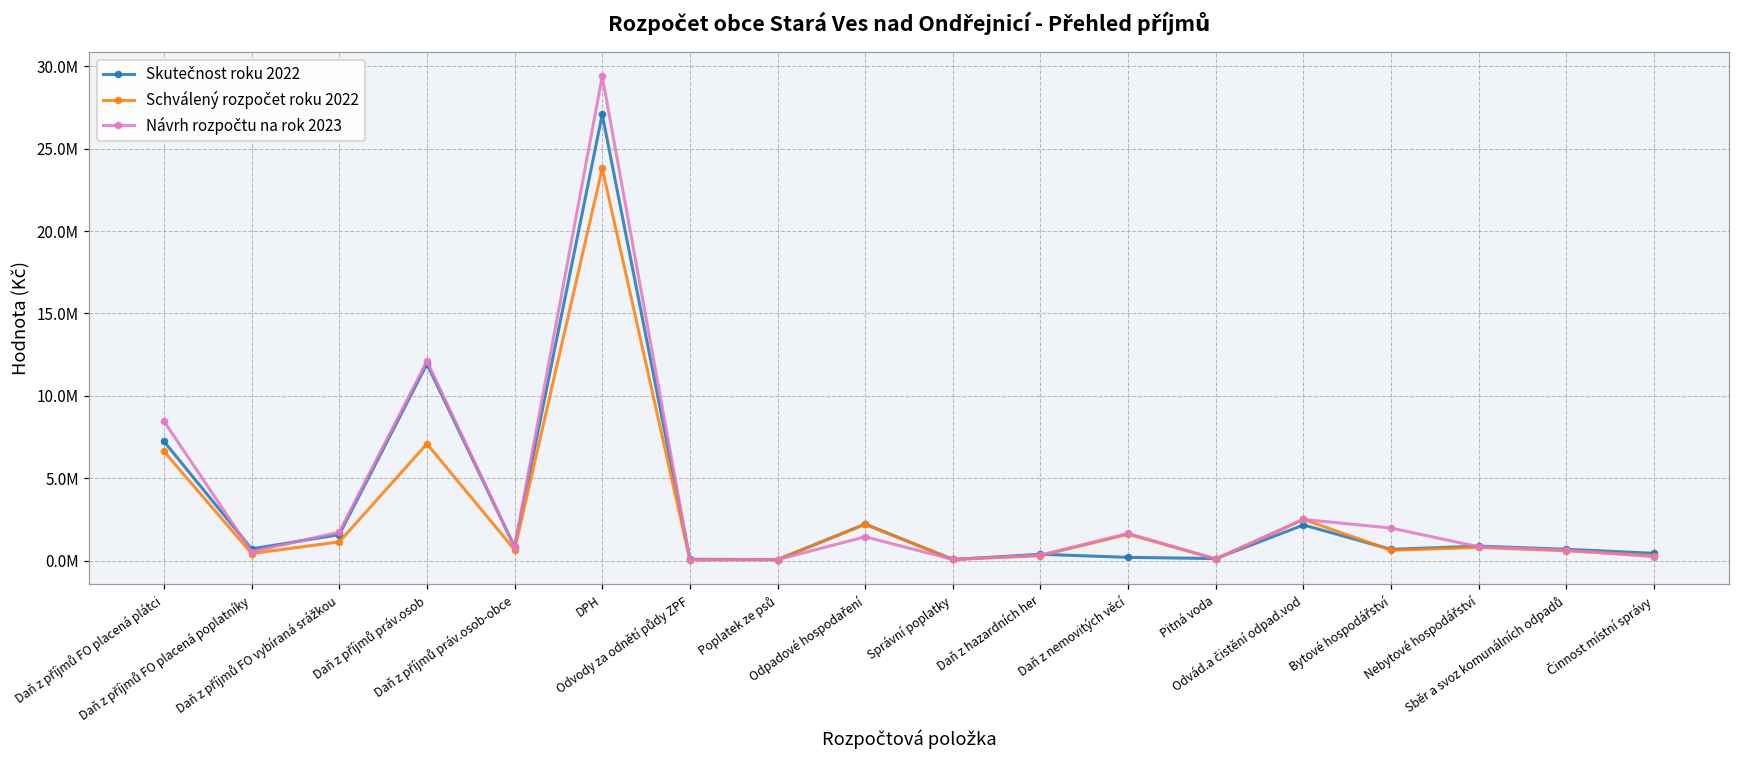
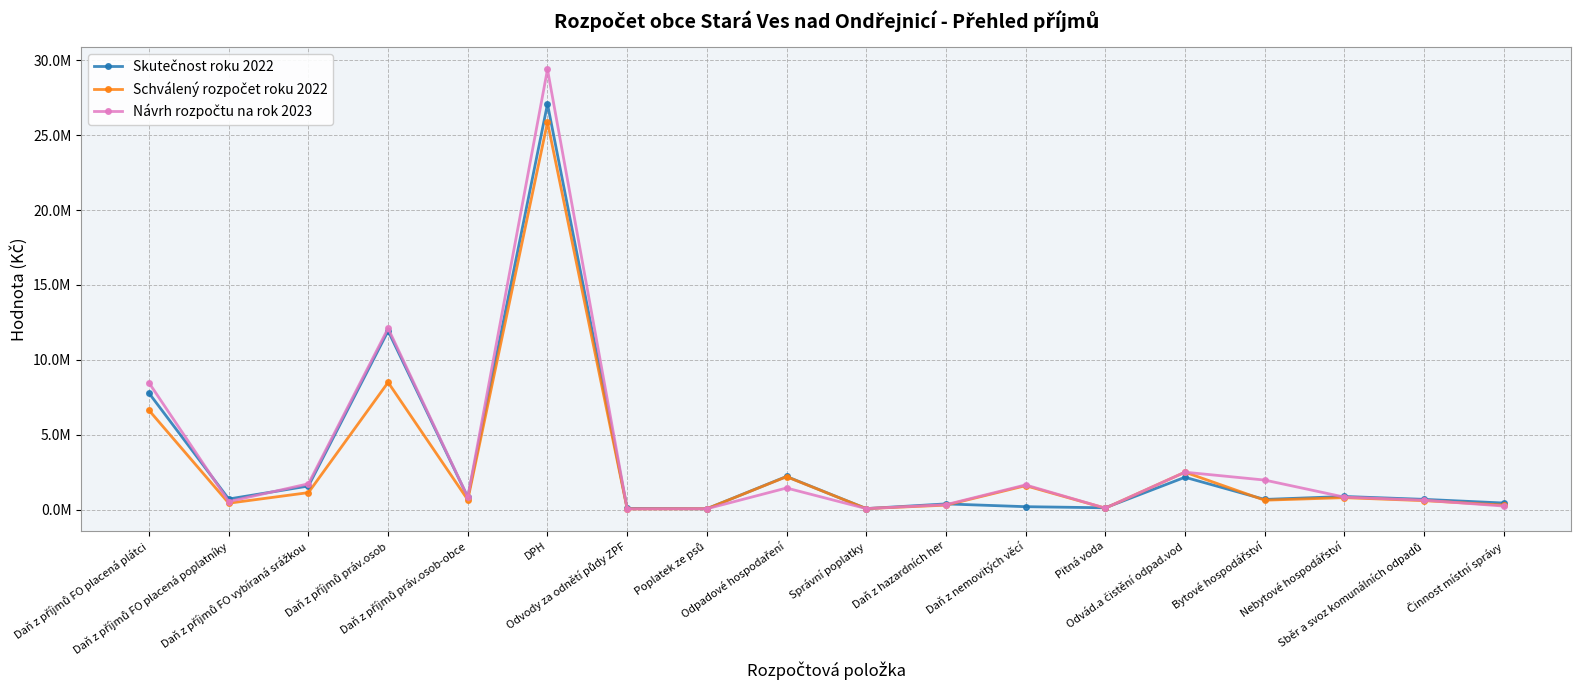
Skutečnost roku 2022, Daň z příjmů FO placená plátci: 7200000 -> 7800000
Schválený rozpočet roku 2022, Daň z příjmů práv.osob: 7100000 -> 8500000
Schválený rozpočet roku 2022, DPH: 23800000 -> 25900000
